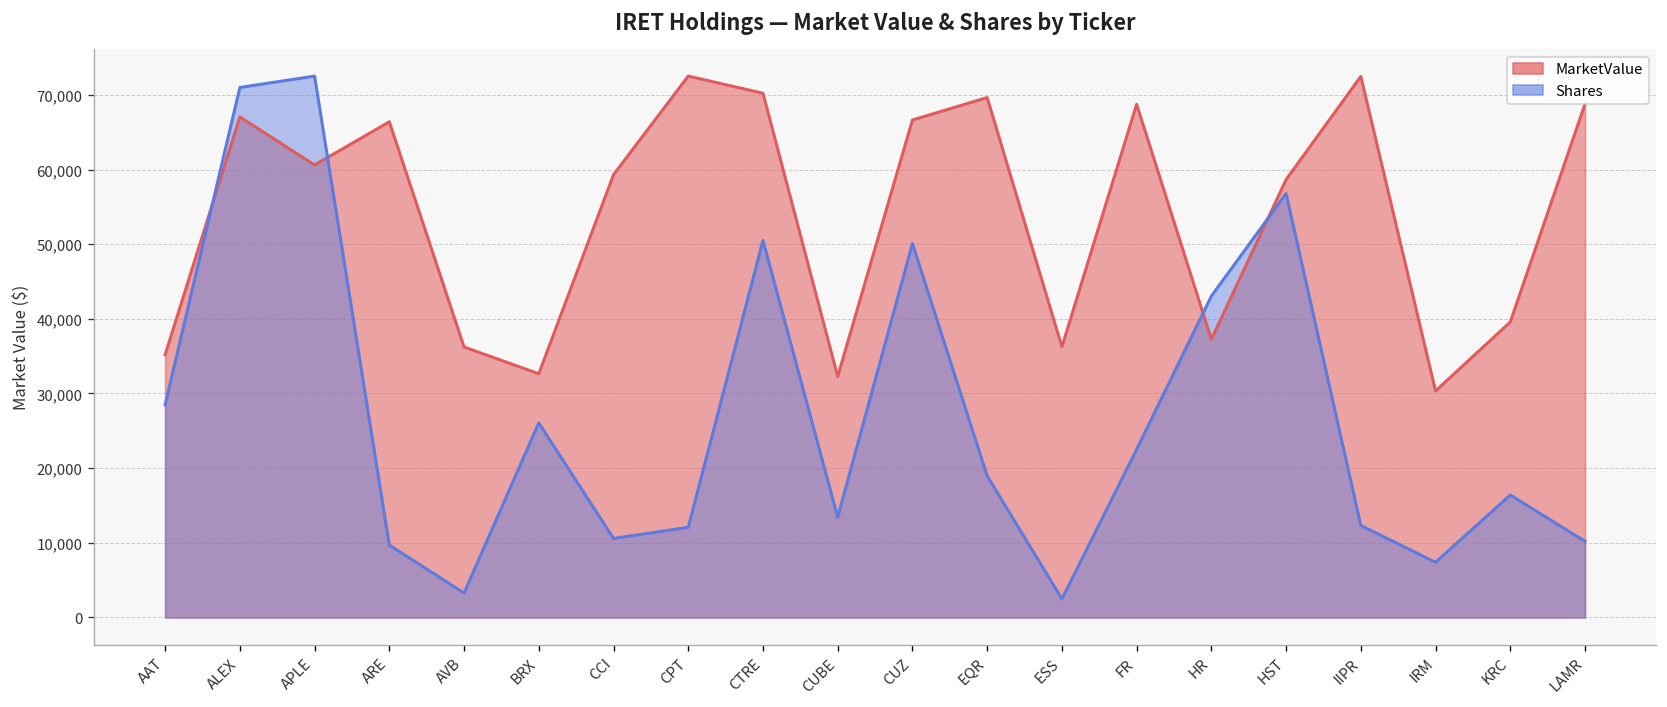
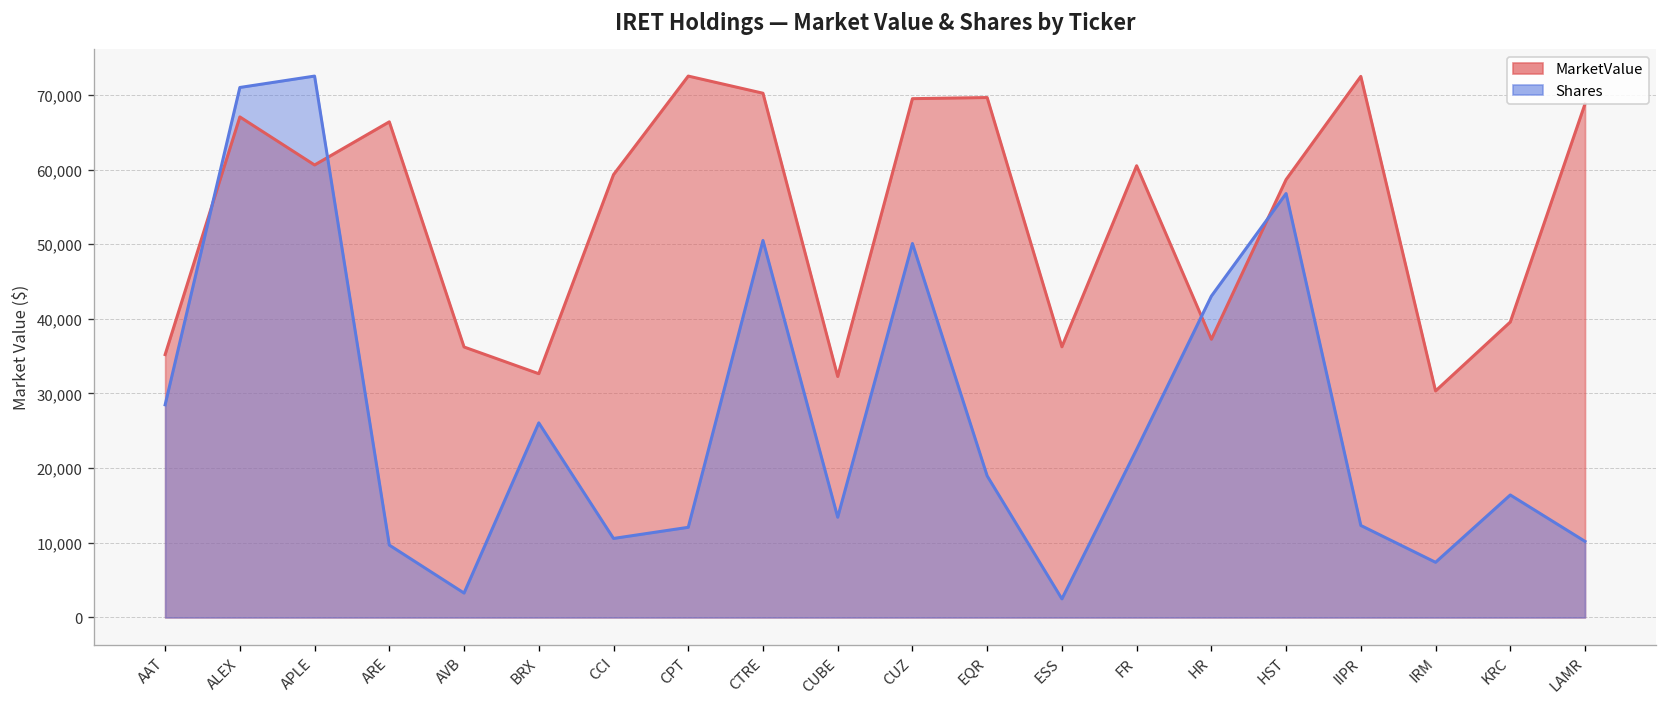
MarketValue, CUZ: 67,000 -> 69,000
MarketValue, FR: 69,000 -> 61,000
